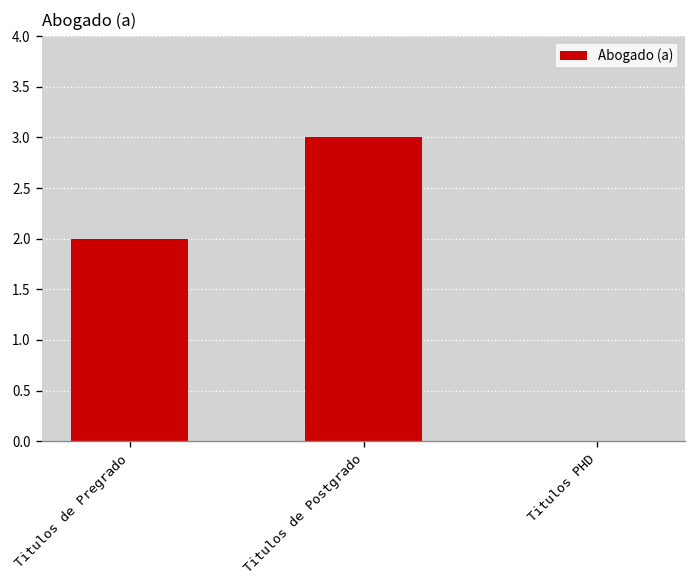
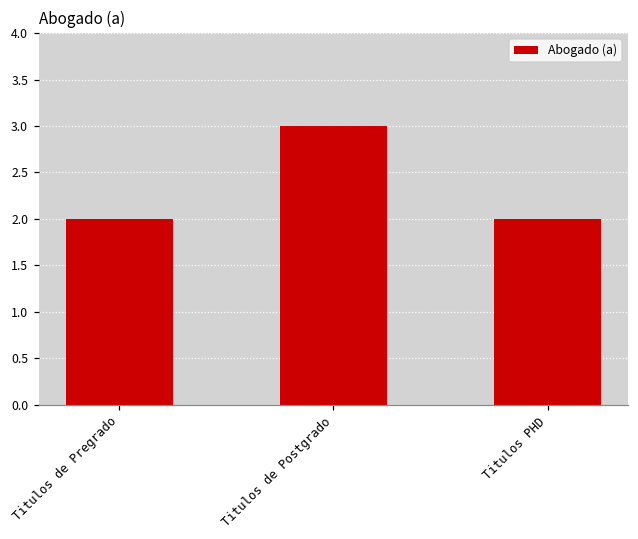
Titulos PHD: 0 -> 2
